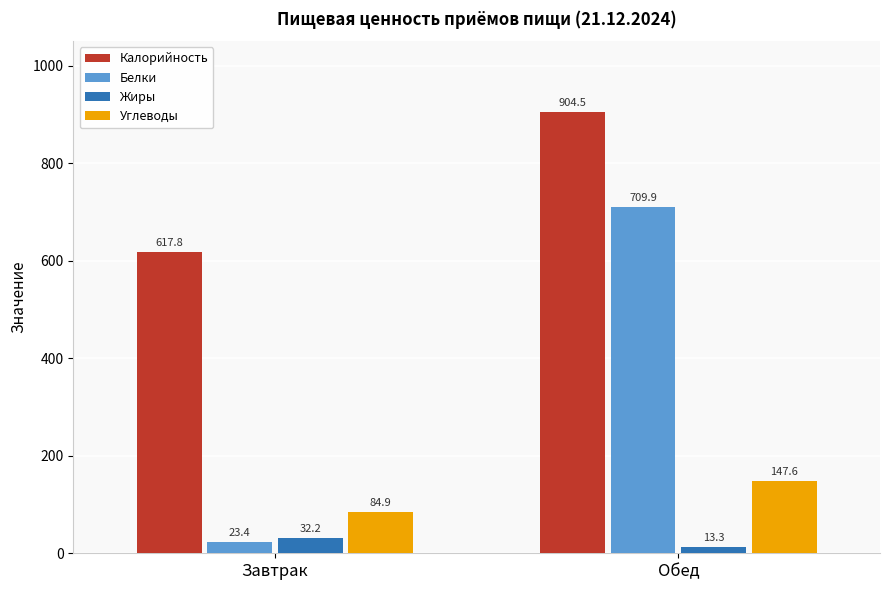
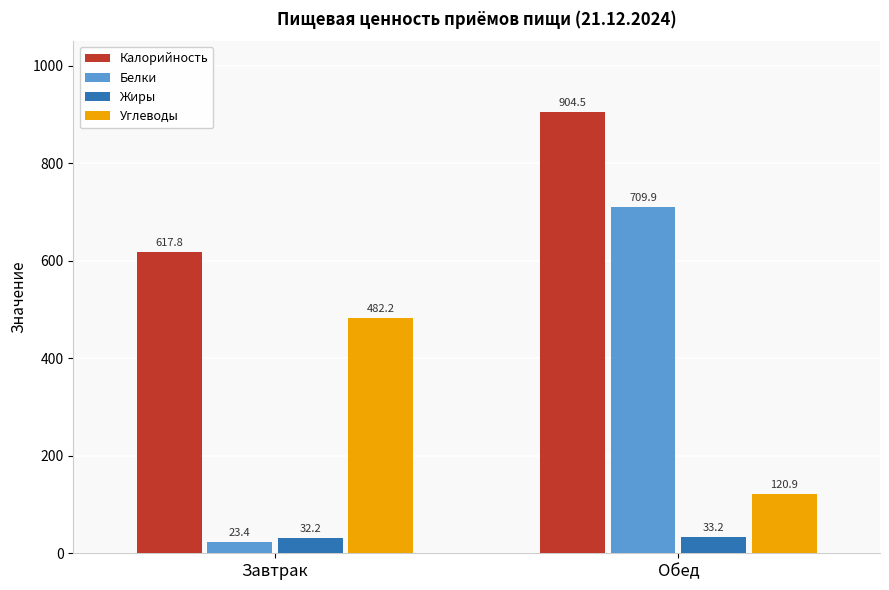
Углеводы, Завтрак: 84.9 -> 482.2
Жиры, Обед: 13.3 -> 33.2
Углеводы, Обед: 147.6 -> 120.9
